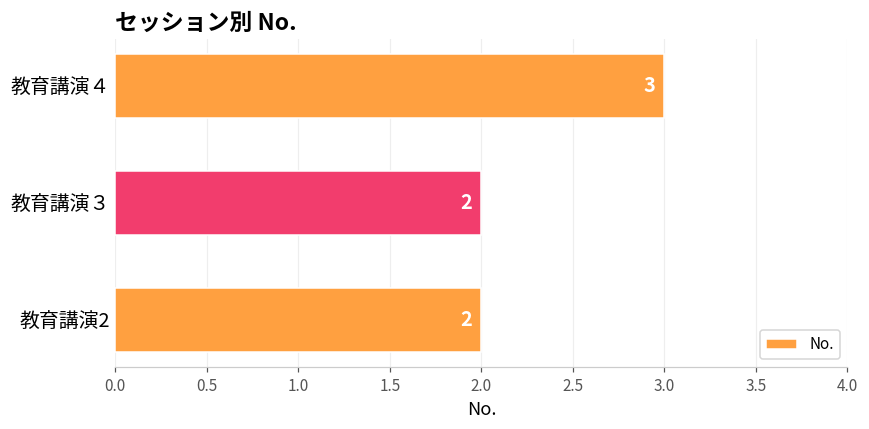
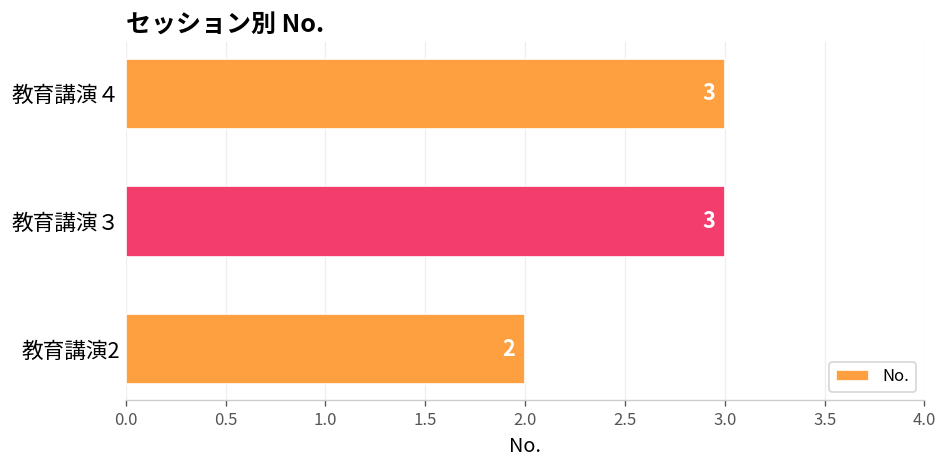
教育講演３: 2 -> 3
